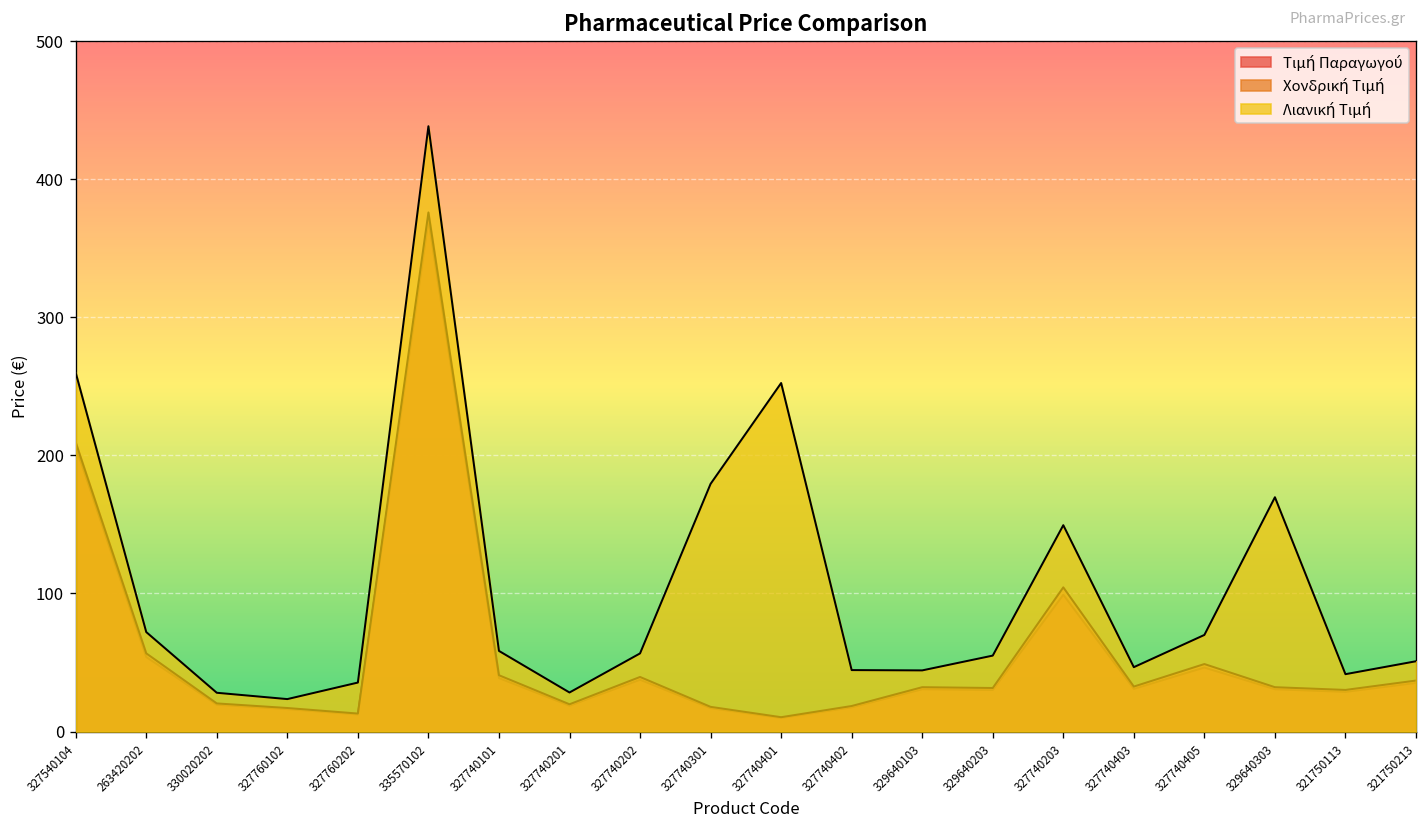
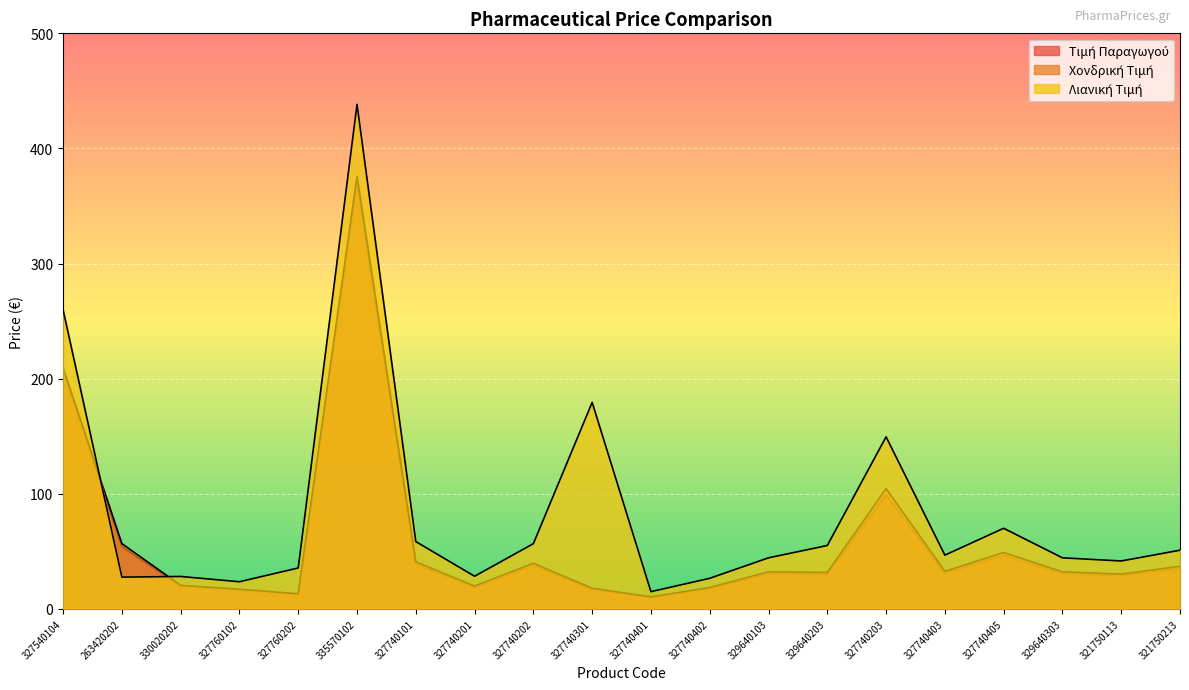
Λιανική Τιμή, 263420202: 72 -> 28
Λιανική Τιμή, 327740401: 252 -> 15
Λιανική Τιμή, 327740402: 45 -> 27
Λιανική Τιμή, 329640303: 170 -> 44
